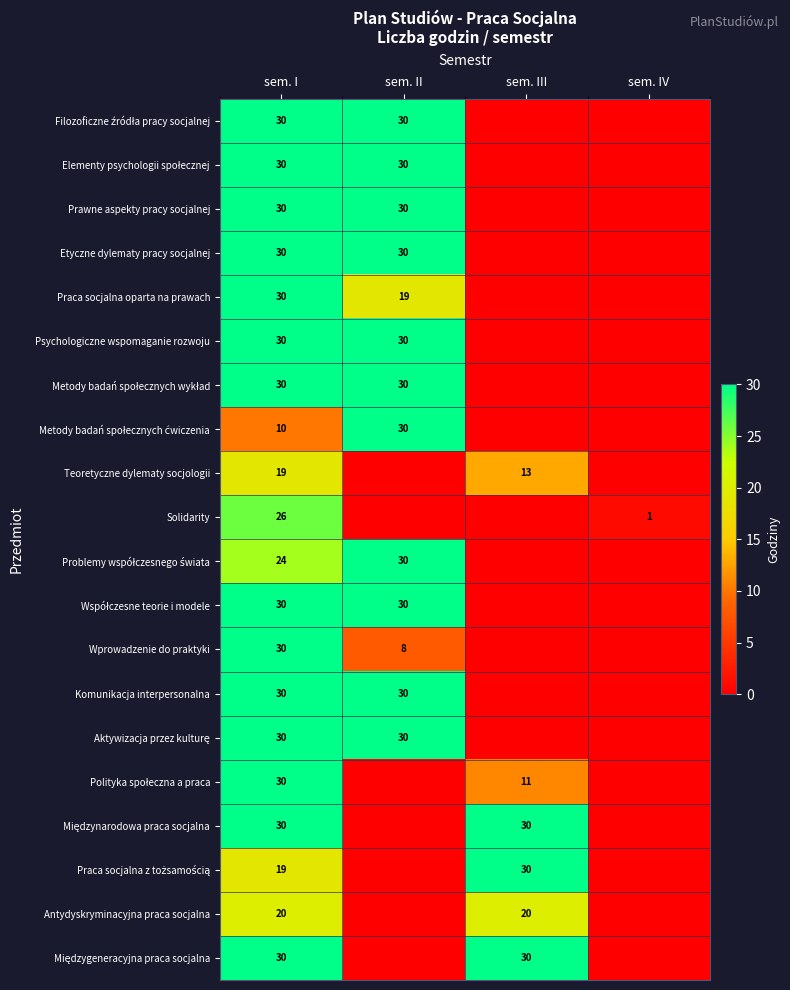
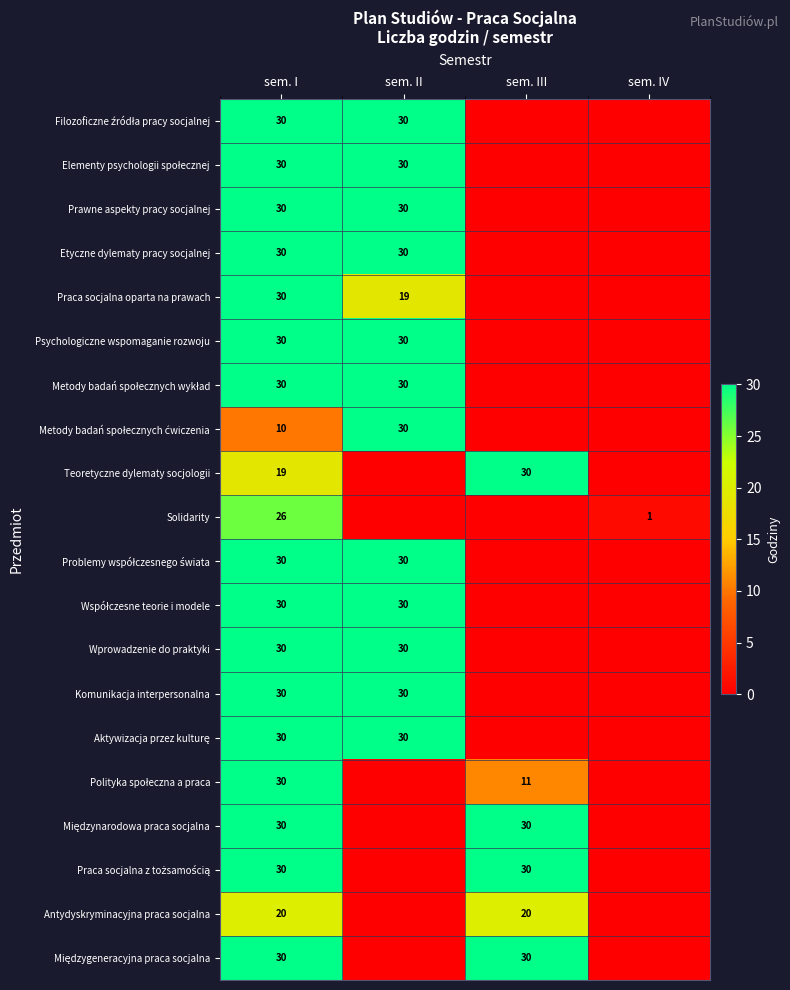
Teoretyczne dylematy socjologii, sem. III: 13 -> 30
Problemy współczesnego świata, sem. I: 24 -> 30
Wprowadzenie do praktyki, sem. II: 8 -> 30
Praca socjalna z tożsamością, sem. I: 19 -> 30
